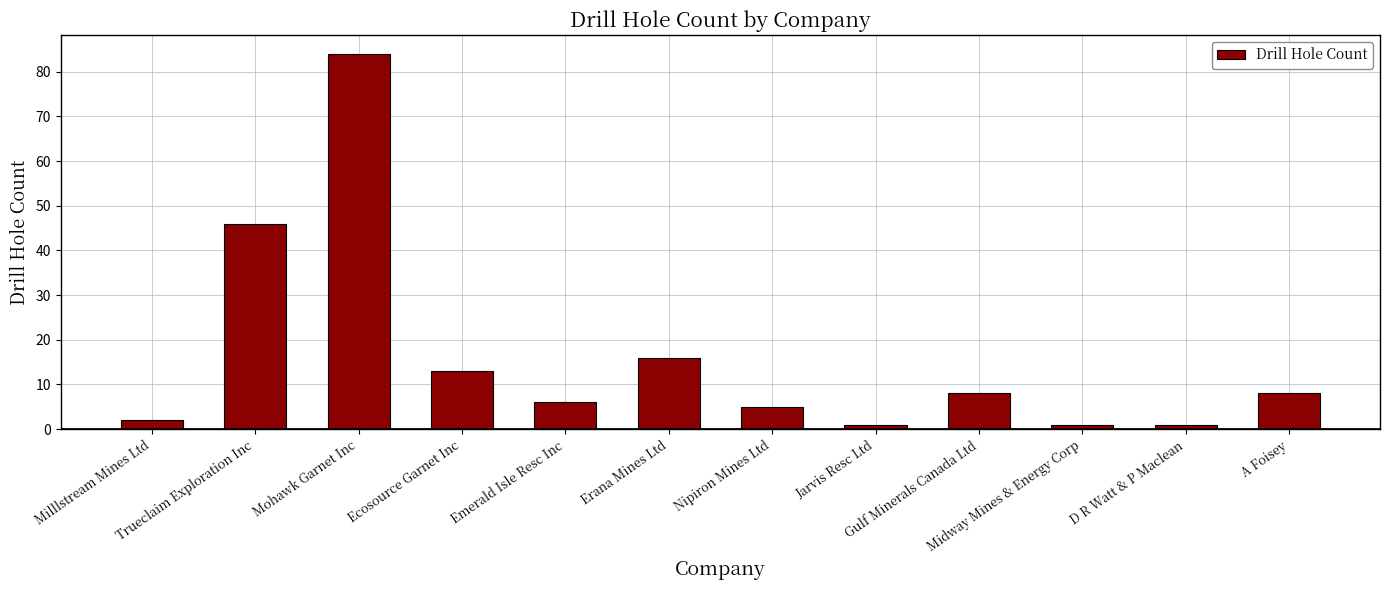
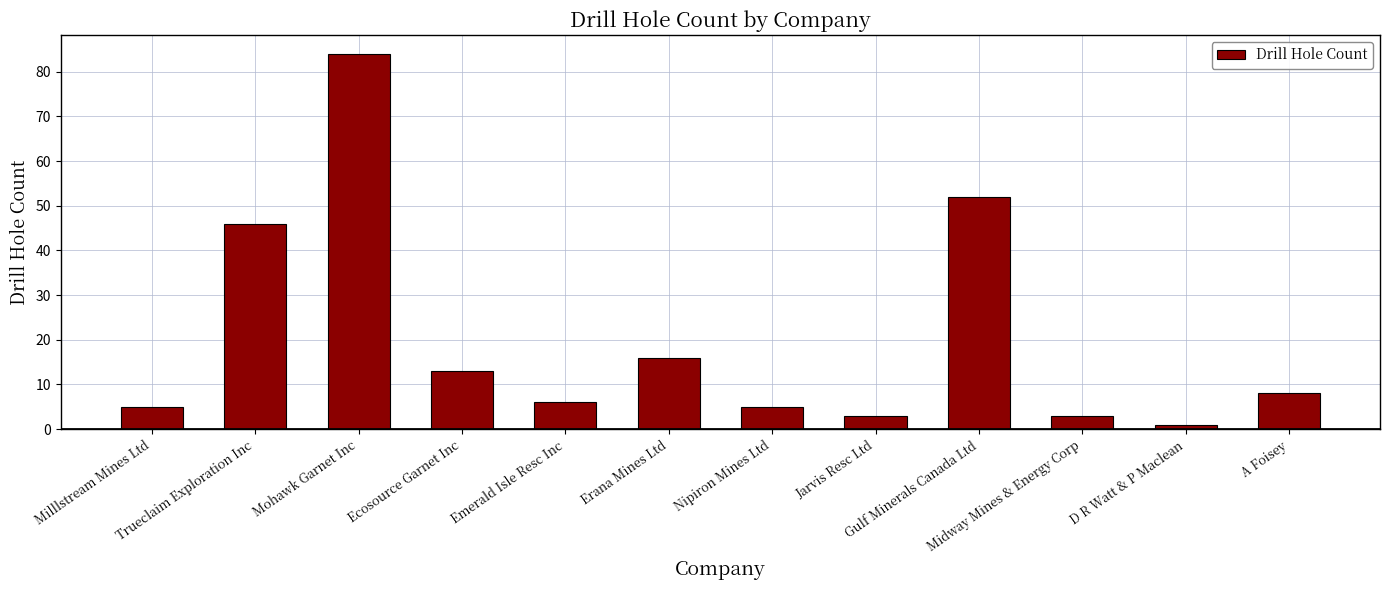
Milllstream Mines Ltd: 2 -> 5
Jarvis Resc Ltd: 1 -> 3
Gulf Minerals Canada Ltd: 8 -> 52
Midway Mines & Energy Corp: 1 -> 3
